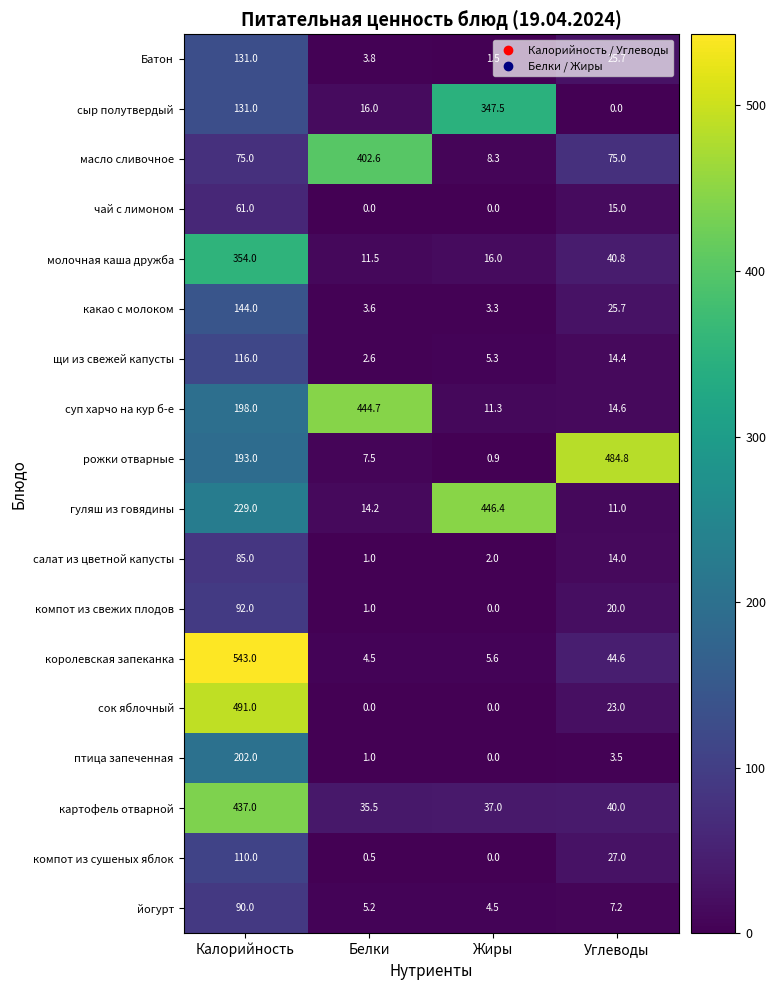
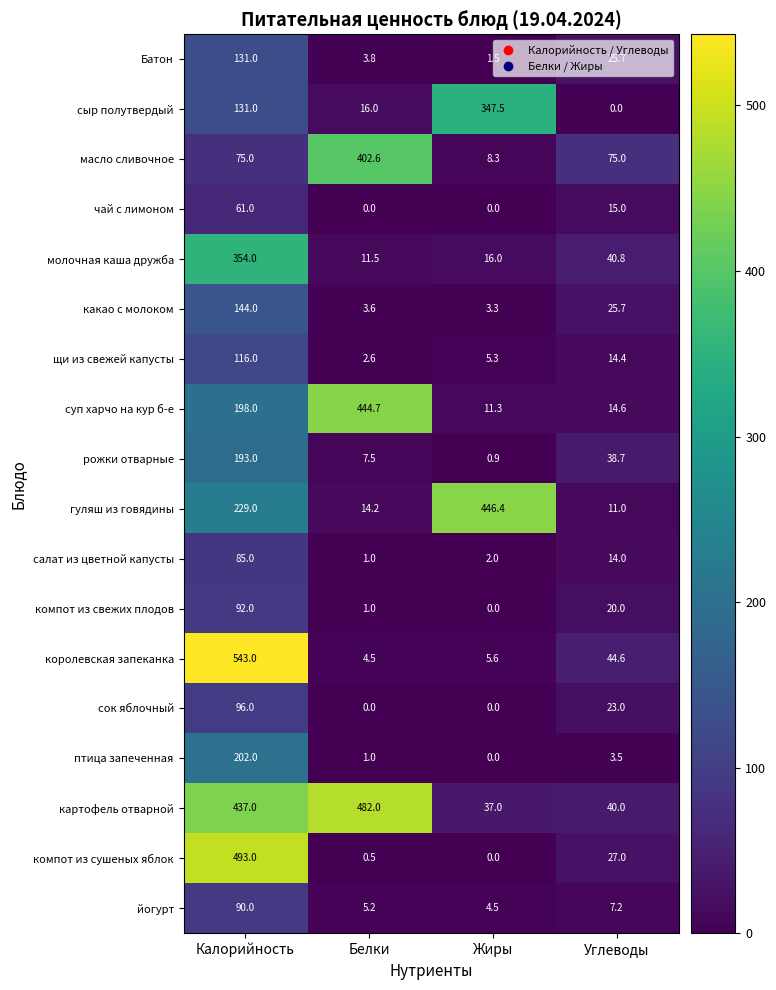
рожки отварные, Углеводы: 484.8 -> 38.7
сок яблочный, Калорийность: 491.0 -> 96.0
картофель отварной, Белки: 35.5 -> 482.0
компот из сушеных яблок, Калорийность: 110.0 -> 493.0
